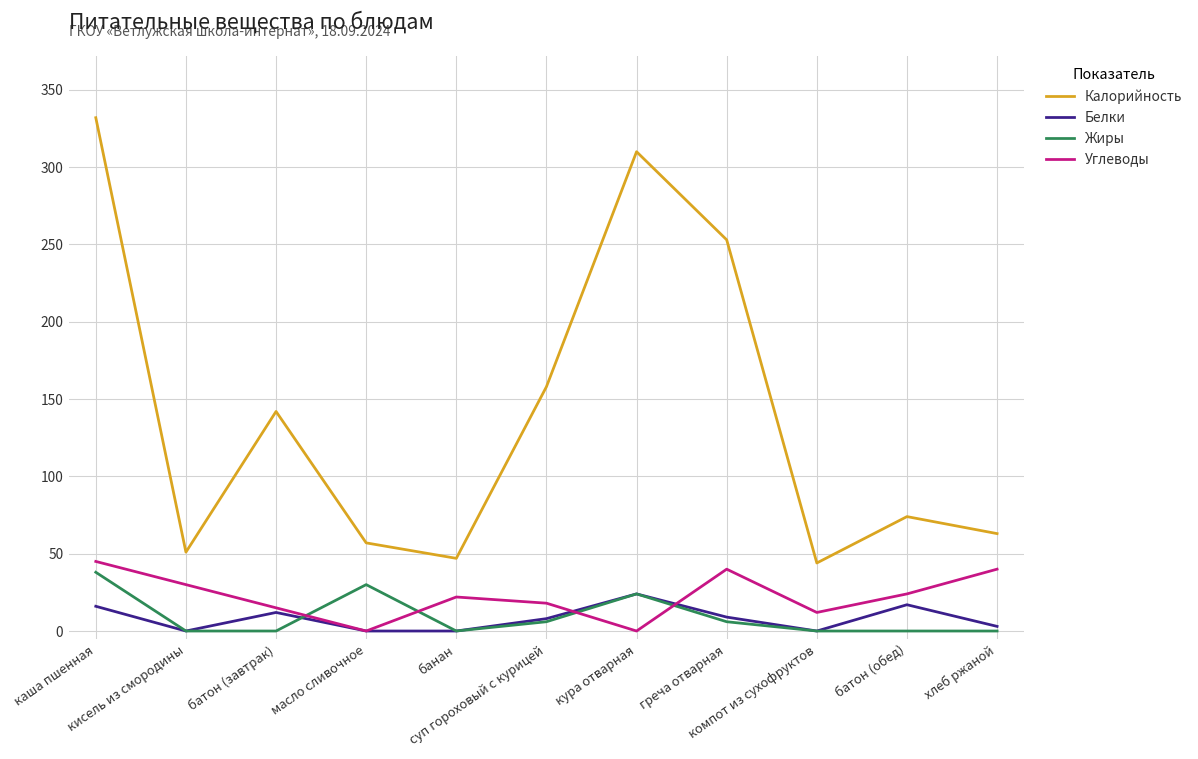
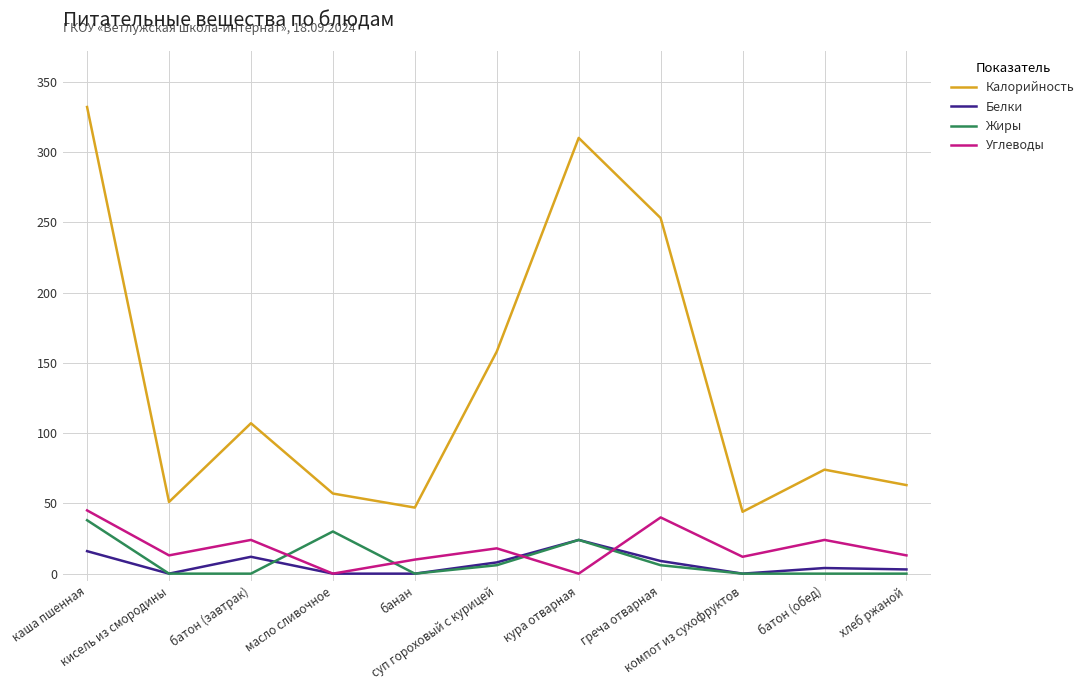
Углеводы, кисель из смородины: 30 -> 13
Калорийность, батон (завтрак): 142 -> 107
Углеводы, батон (завтрак): 15 -> 24
Углеводы, банан: 22 -> 10
Белки, батон (обед): 17 -> 4
Углеводы, хлеб ржаной: 40 -> 13
